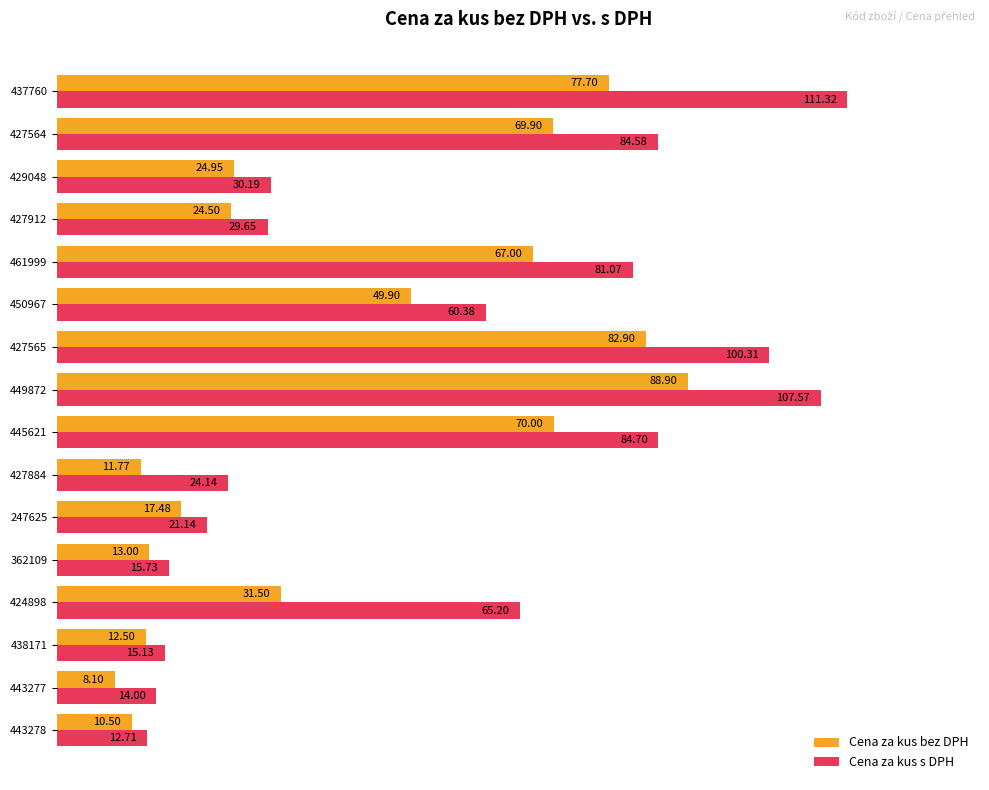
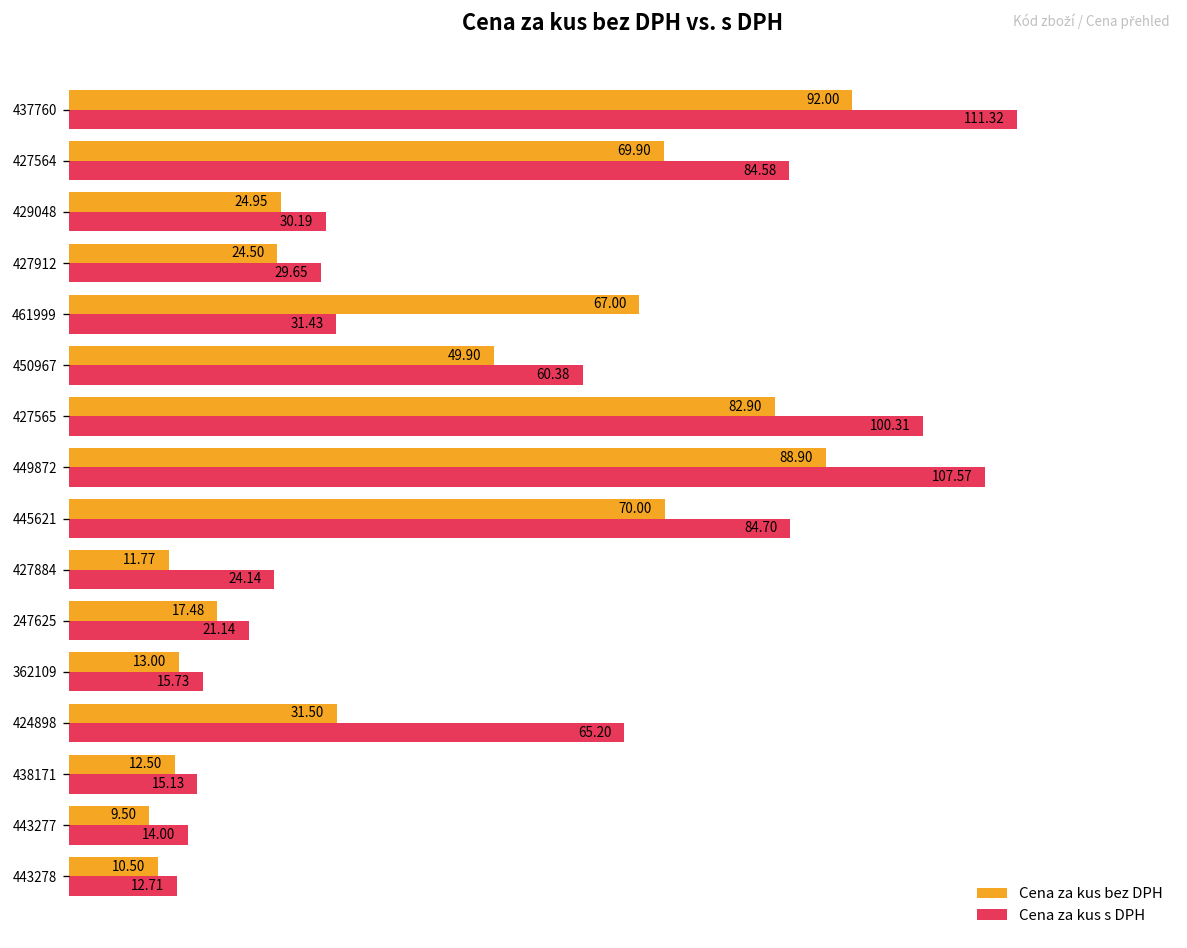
Cena za kus bez DPH, 437760: 77.70 -> 92.00
Cena za kus s DPH, 461999: 81.07 -> 31.43
Cena za kus bez DPH, 443277: 8.10 -> 9.50
